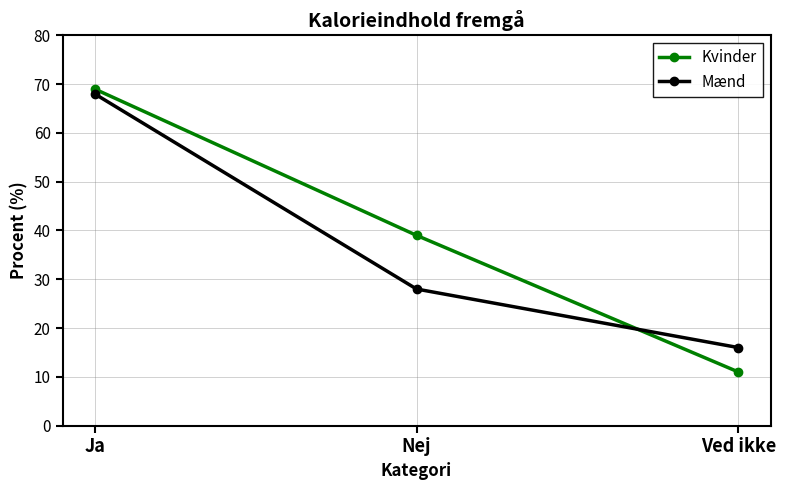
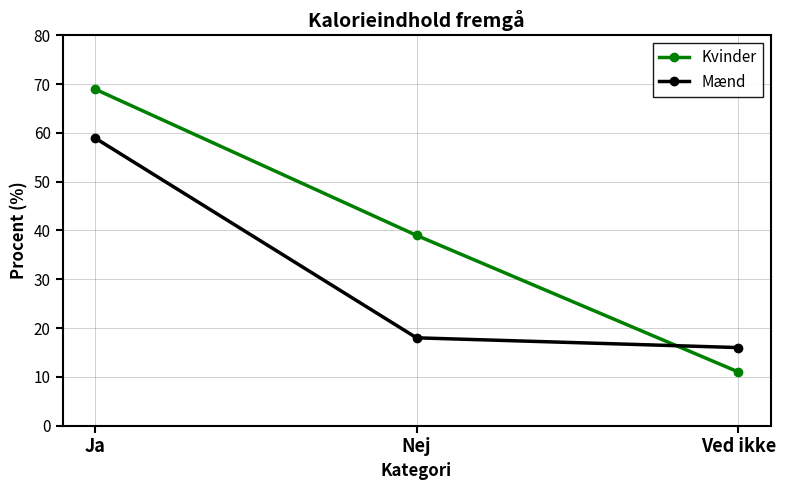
Mænd, Ja: 68 -> 59
Mænd, Nej: 28 -> 18
